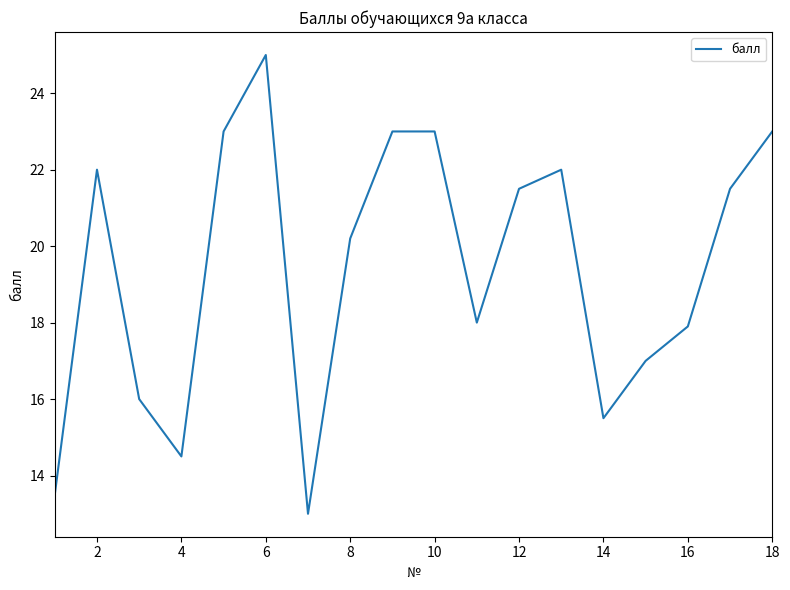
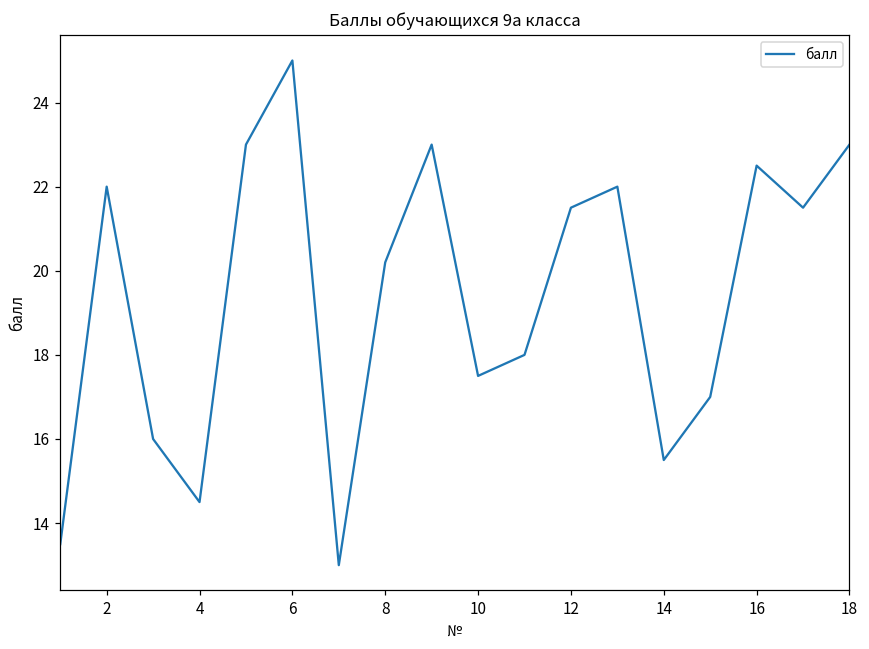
10: 23.0 -> 17.5
16: 17.9 -> 22.5
